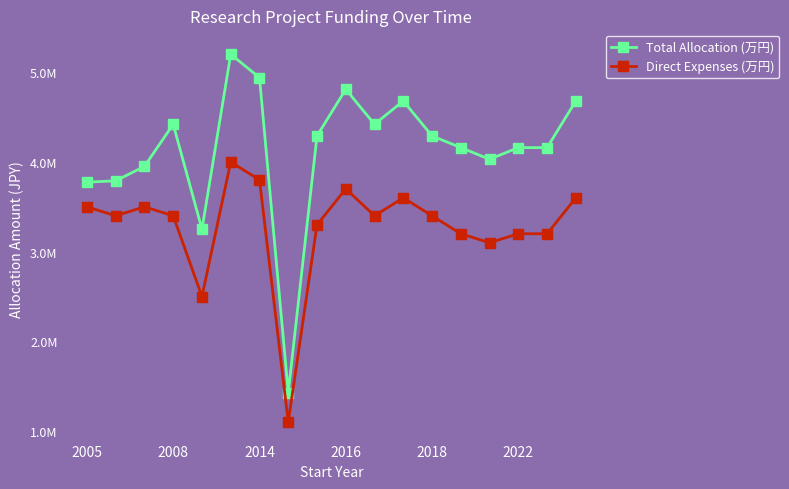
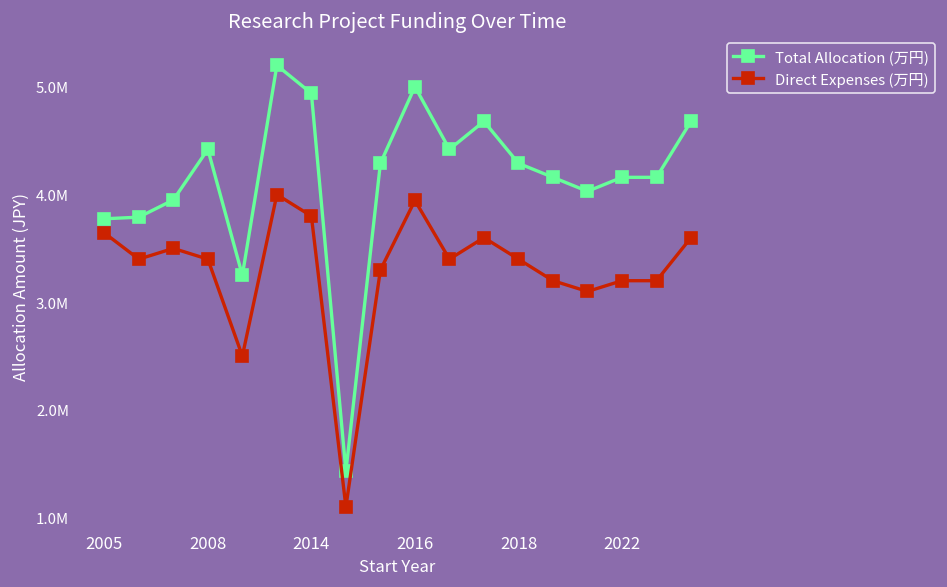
Direct Expenses (万円), 2005: 3500000 -> 3600000
Total Allocation (万円), 2016: 4800000 -> 5000000
Direct Expenses (万円), 2016: 3700000 -> 3900000
